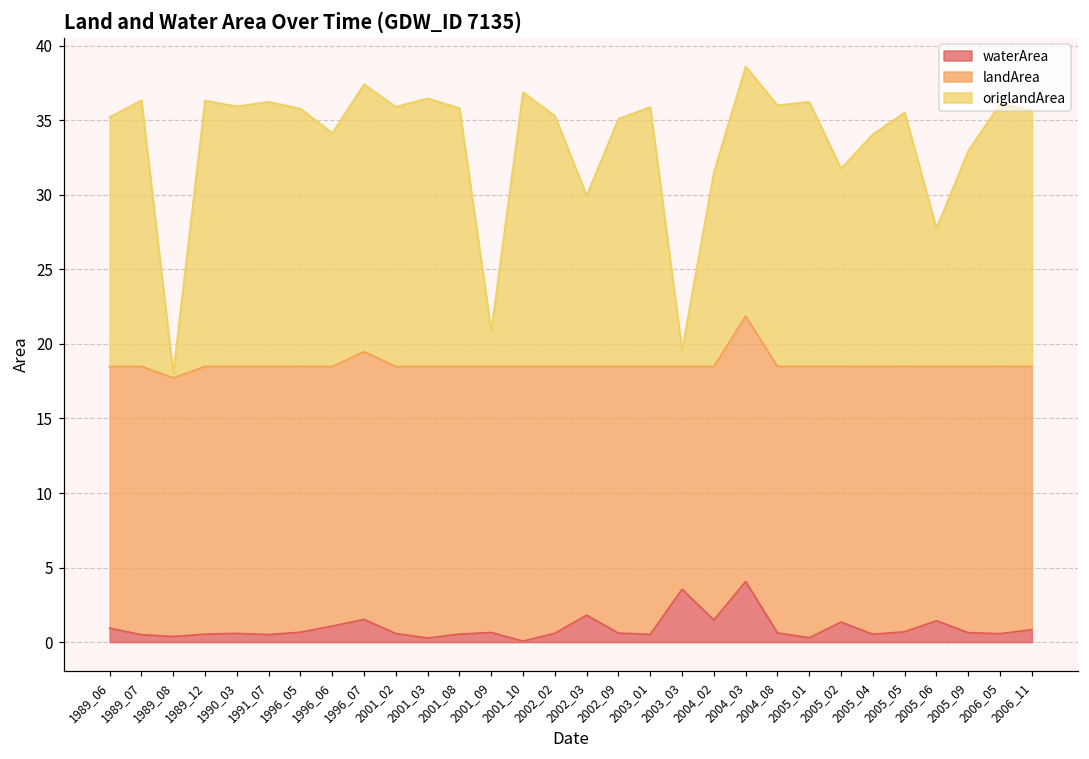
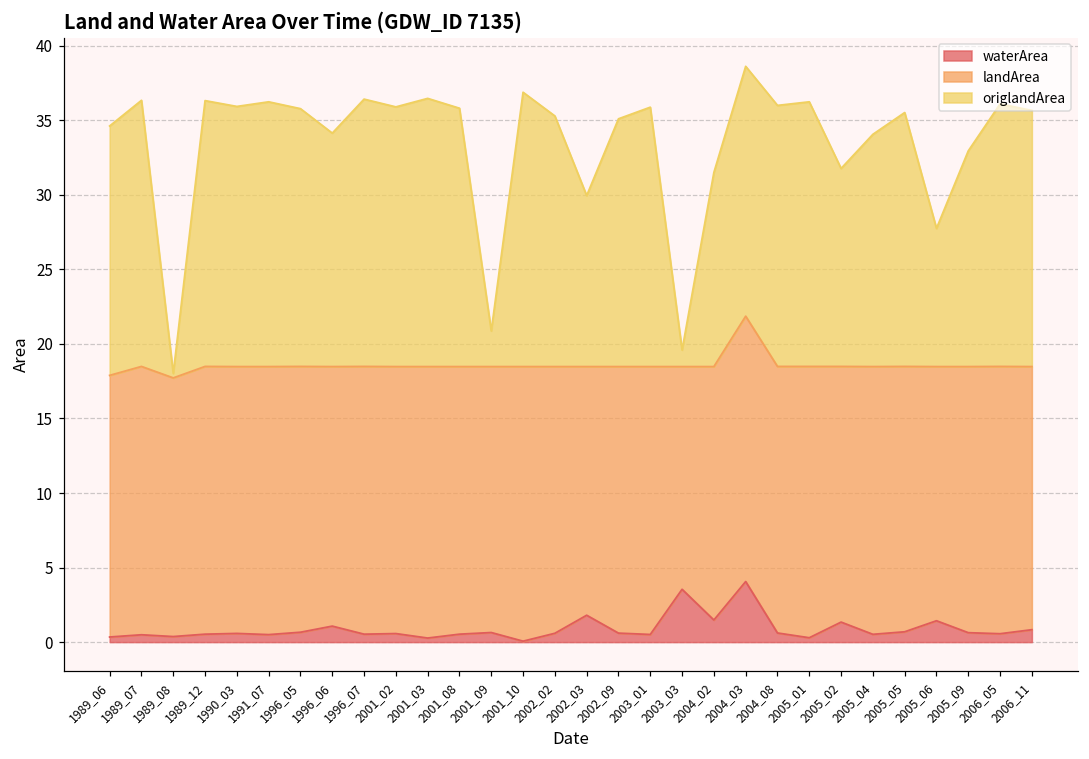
waterArea, 1989_06: 0.9 -> 0.3
waterArea, 1996_07: 1.5 -> 0.5
